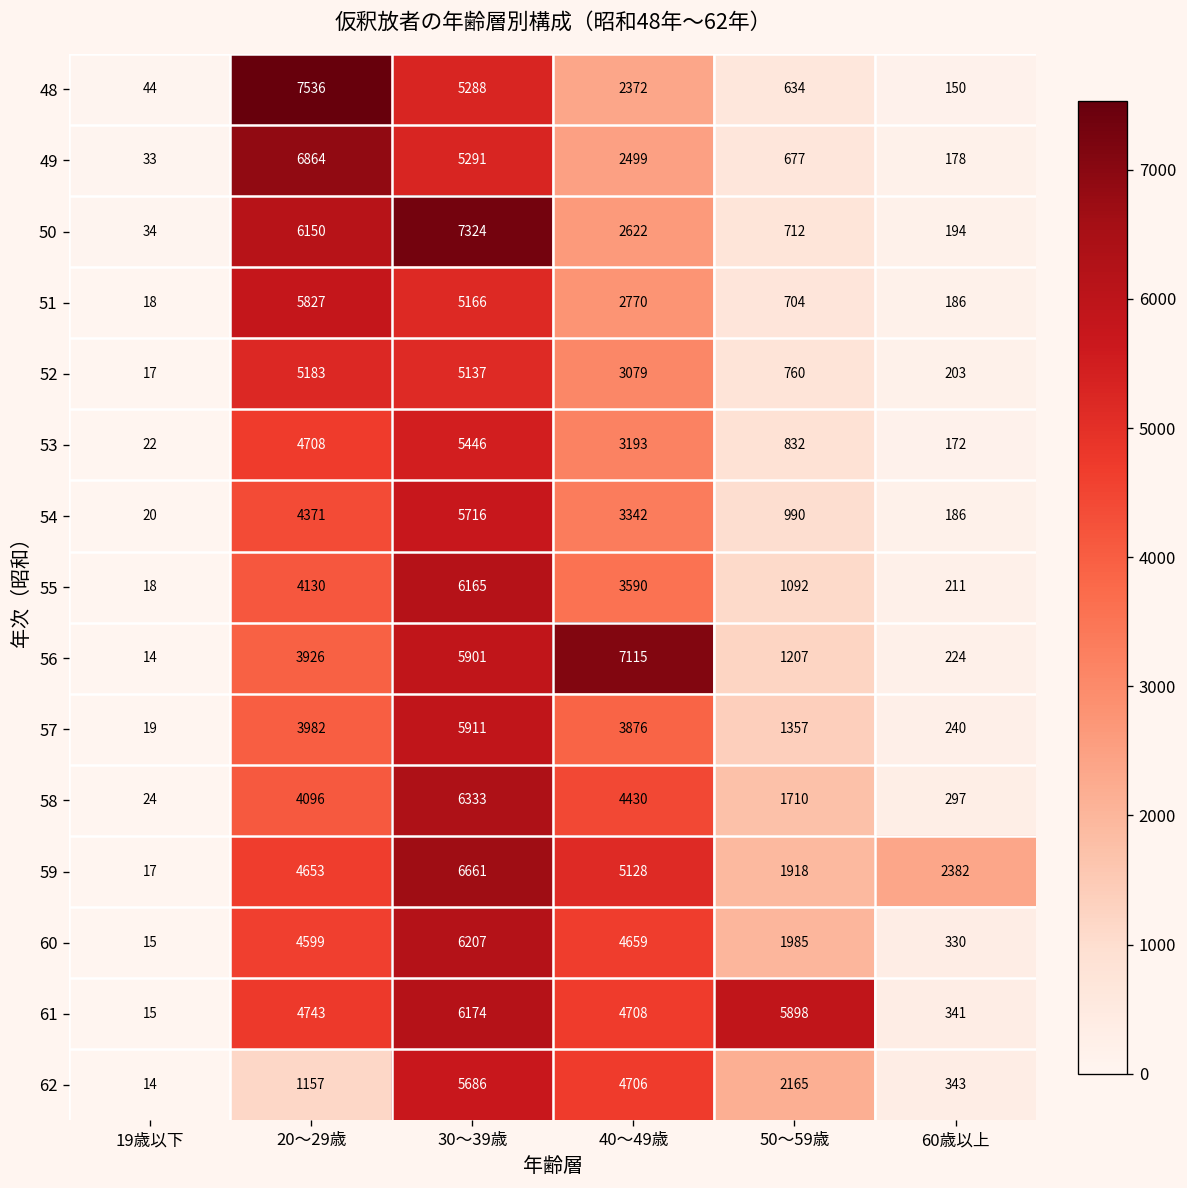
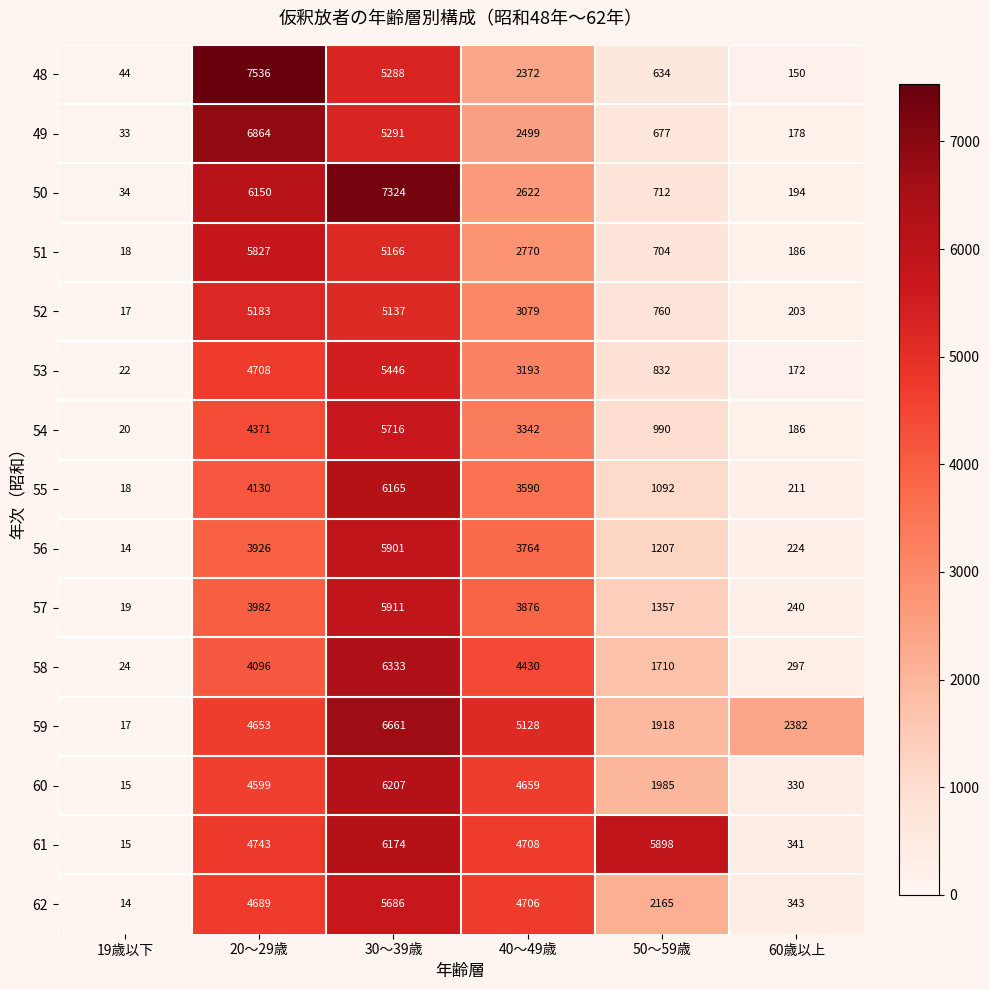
56, 40～49歳: 7115 -> 3764
62, 20～29歳: 1157 -> 4689
